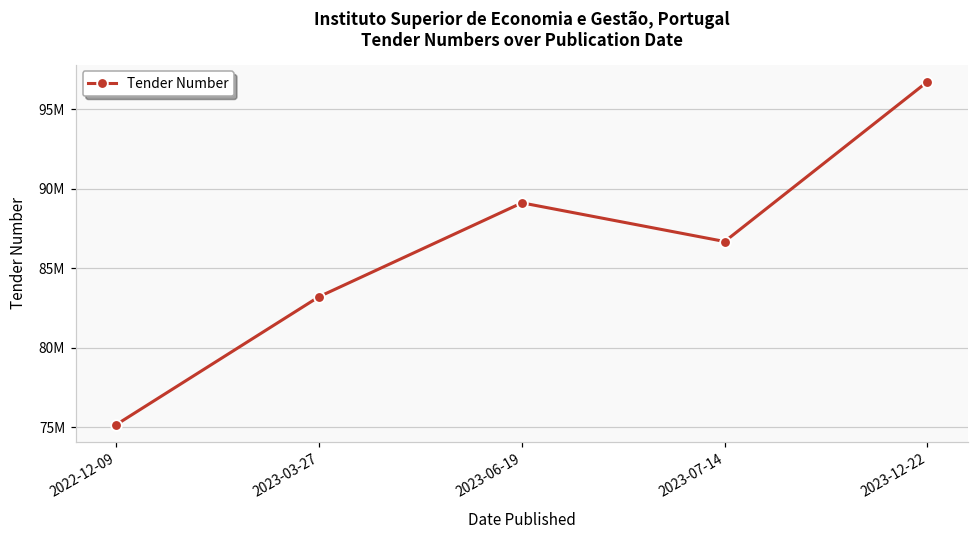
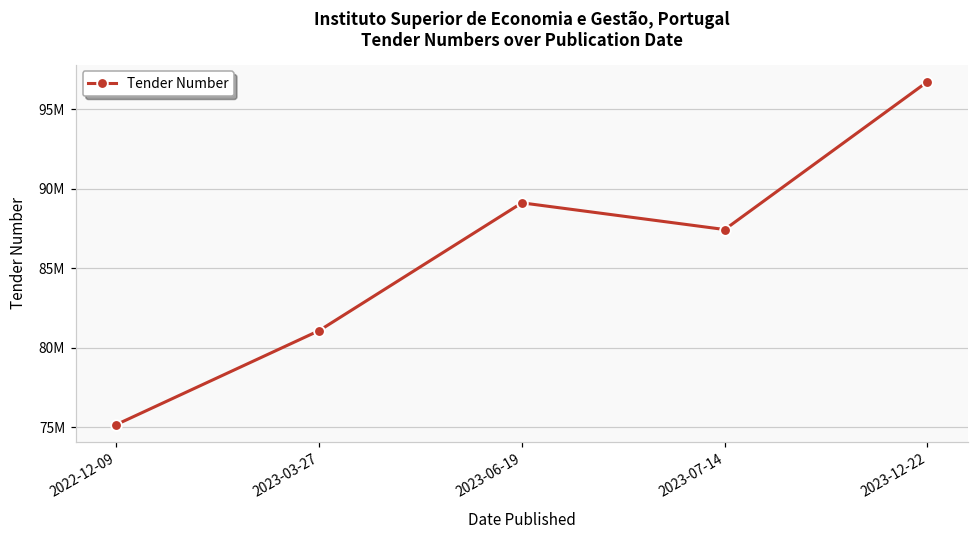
2023-03-27: 83200000 -> 81100000
2023-07-14: 86700000 -> 87400000
